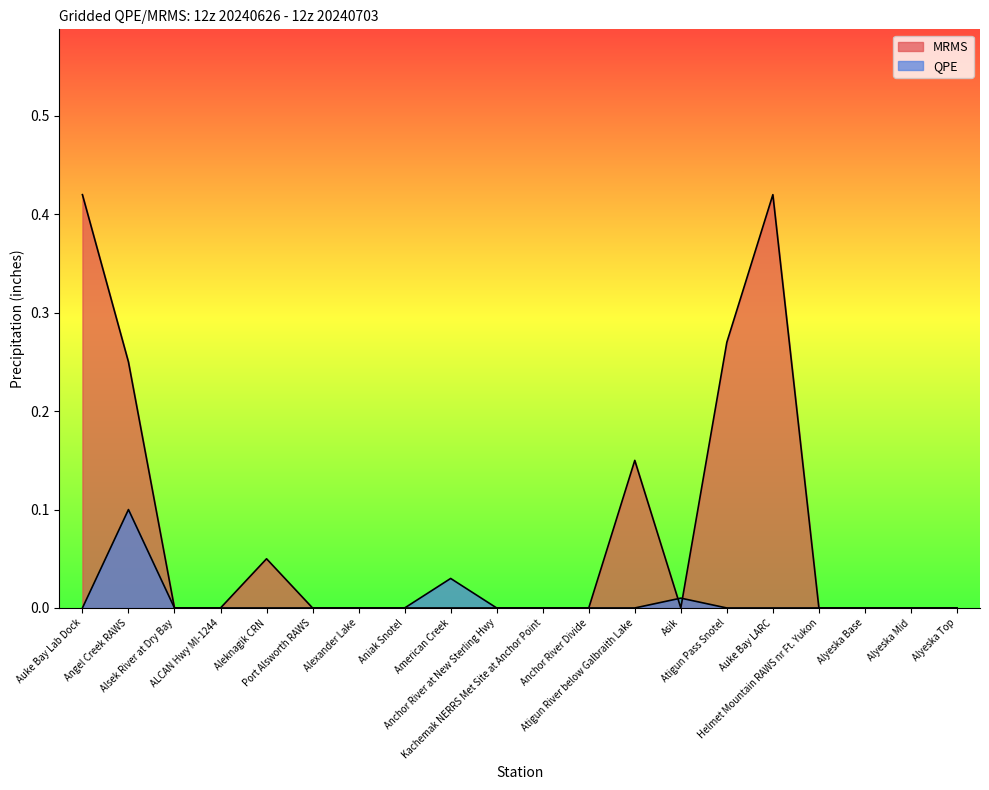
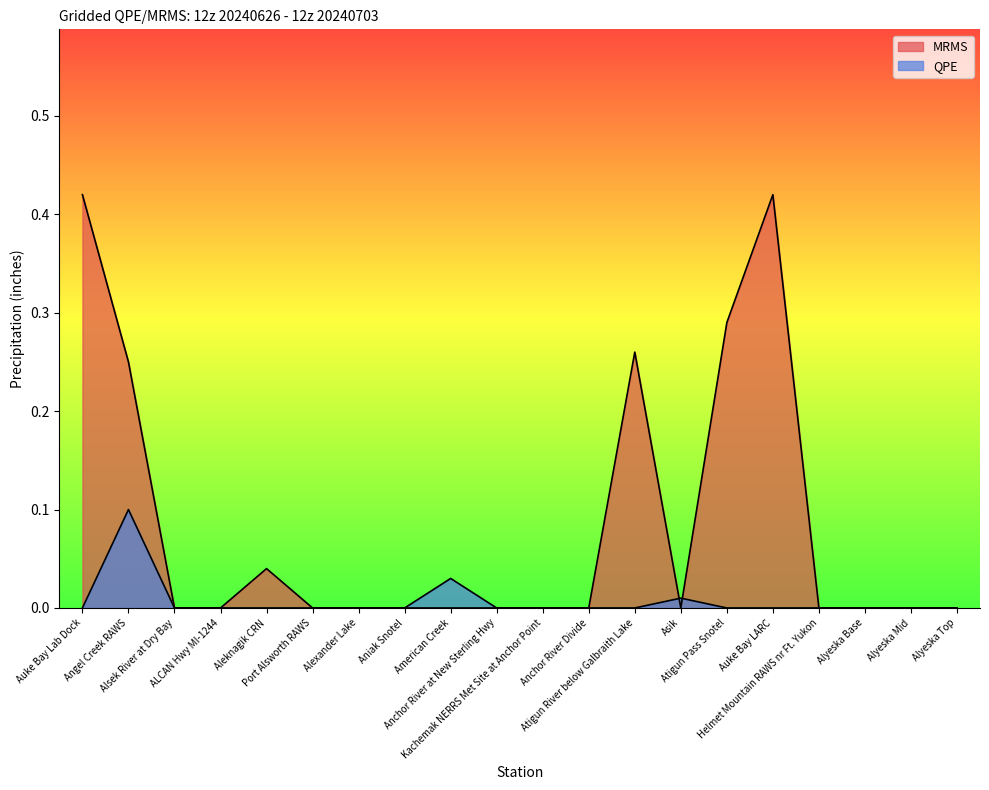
MRMS, Aleknagik CRN: 0.05 -> 0.04
MRMS, Atigun River below Galbraith Lake: 0.15 -> 0.26
MRMS, Atigun Pass Snotel: 0.27 -> 0.29
